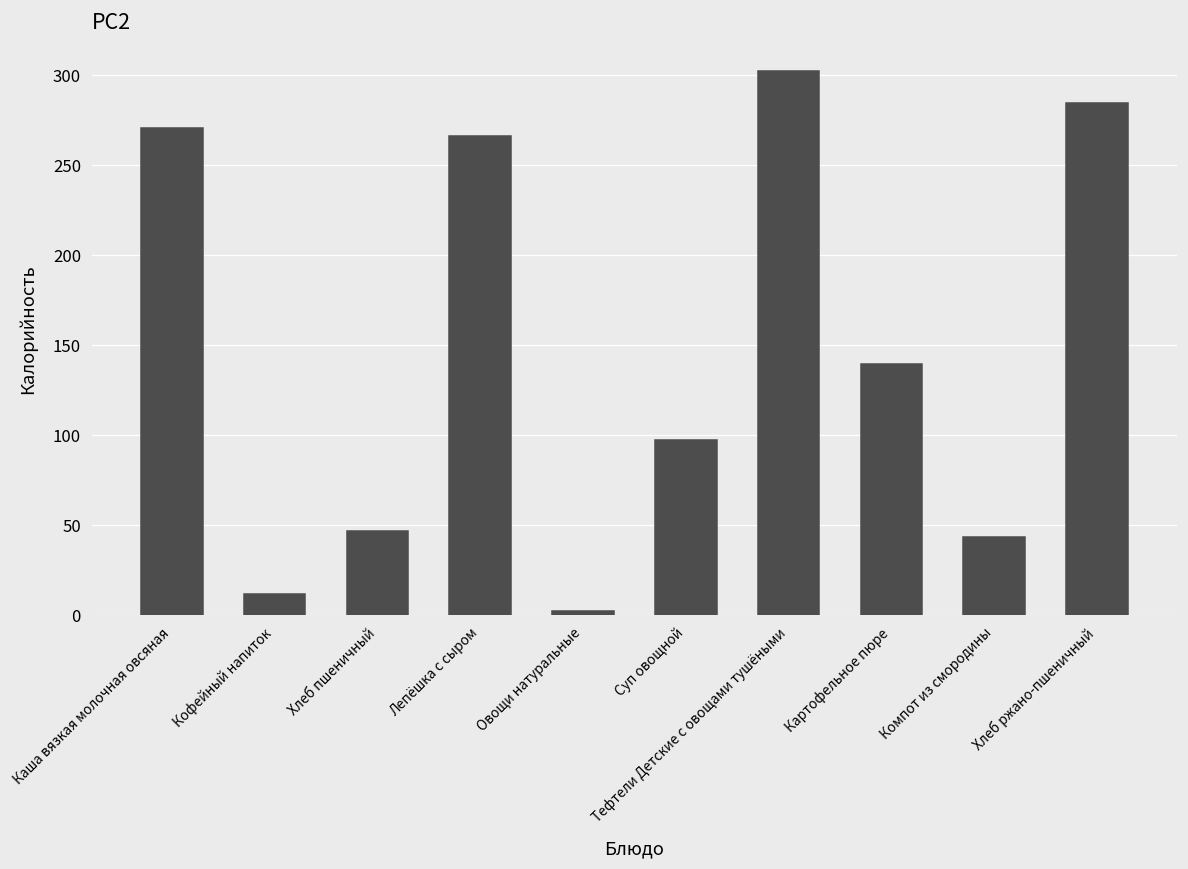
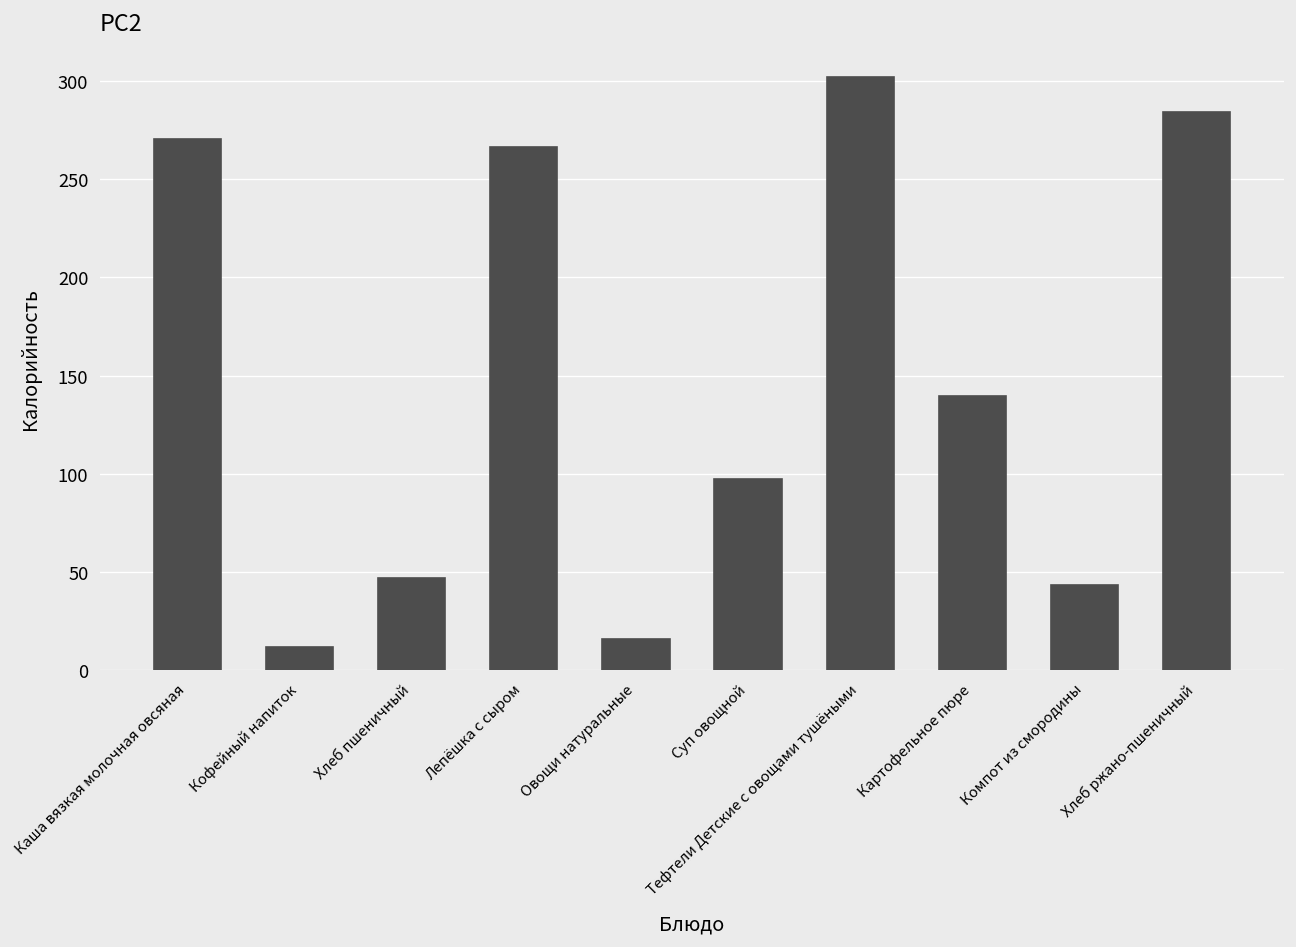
Овощи натуральные: 3 -> 16
